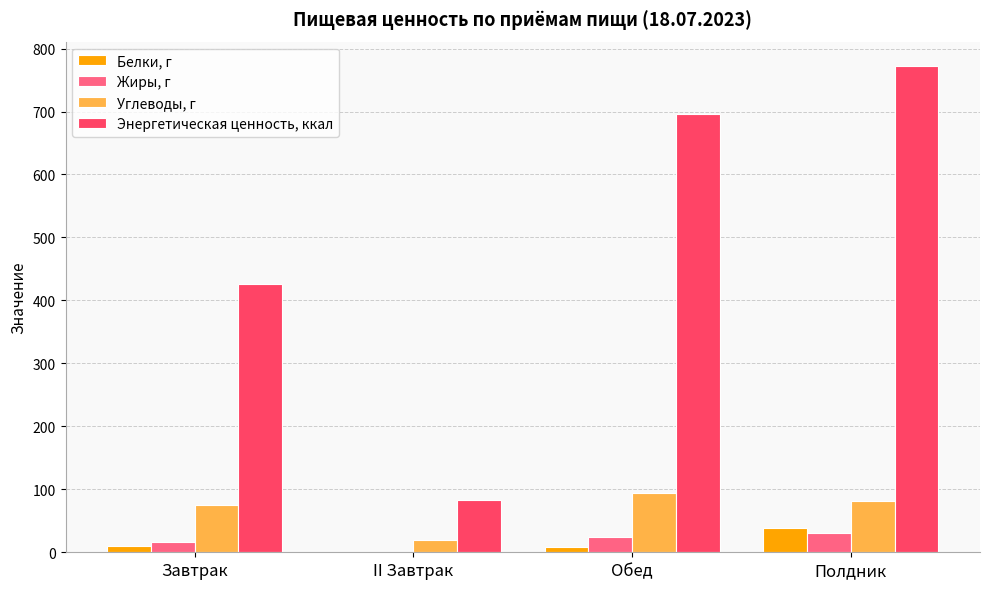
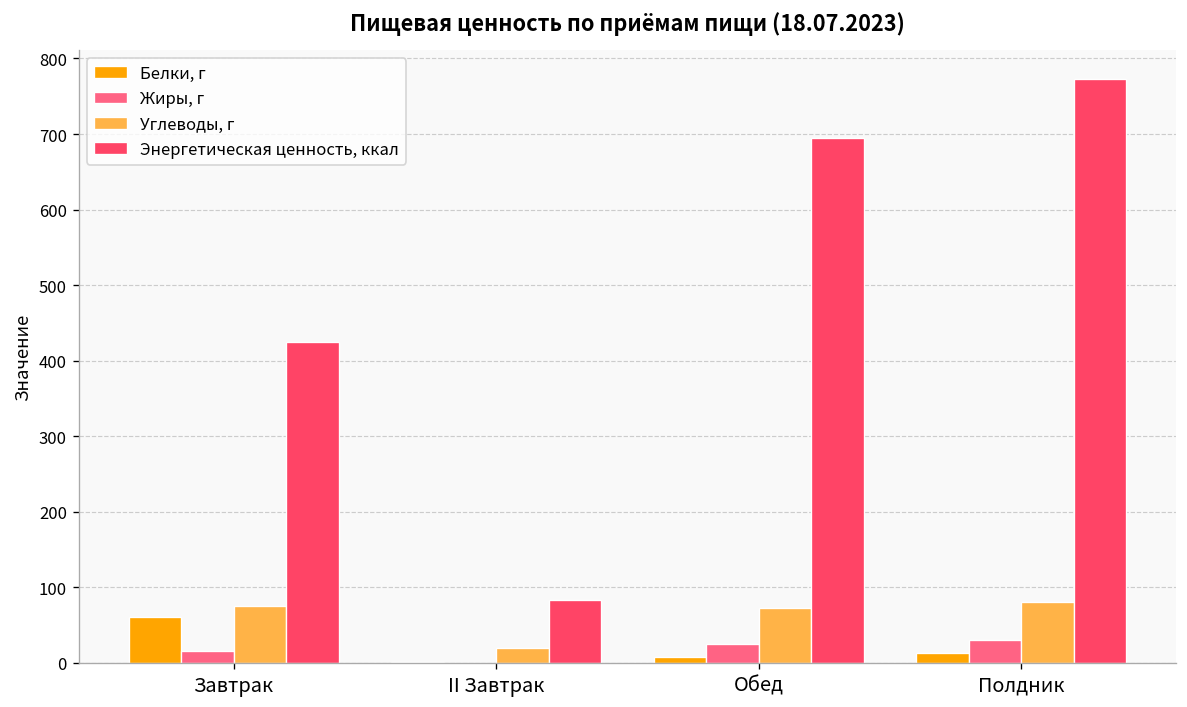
Белки, г, Завтрак: 10 -> 60
Углеводы, г, Обед: 90 -> 70
Белки, г, Полдник: 40 -> 10
